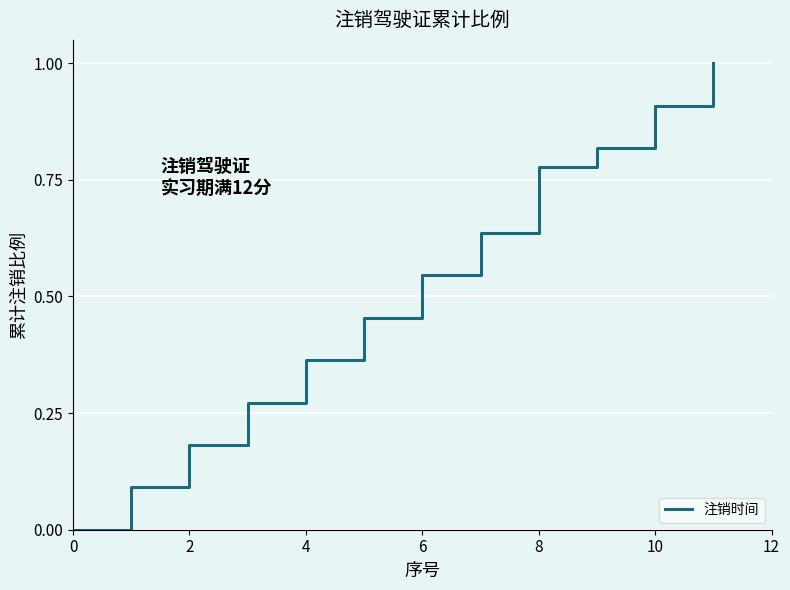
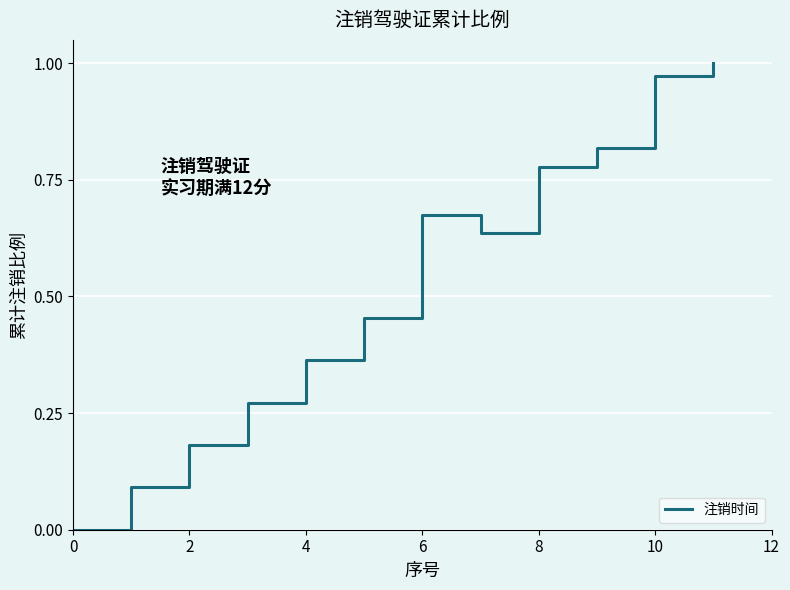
6: 0.55 -> 0.68
10: 0.91 -> 0.97
